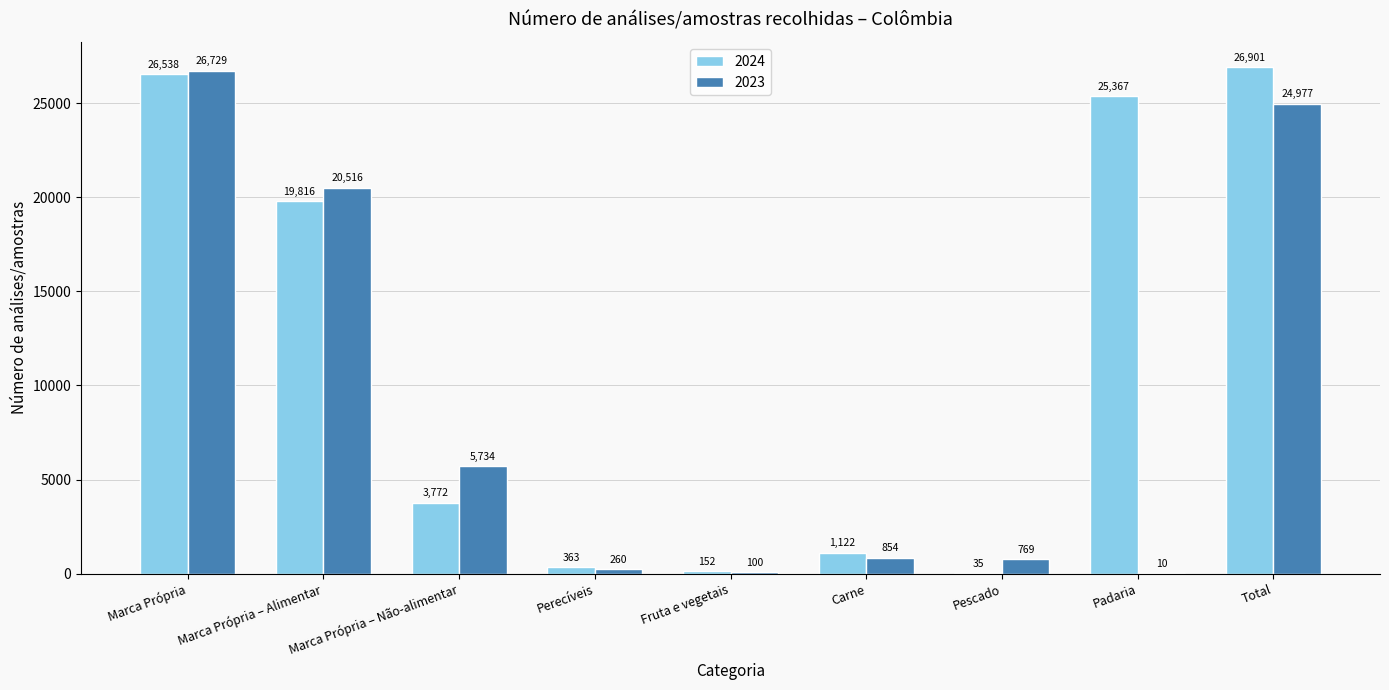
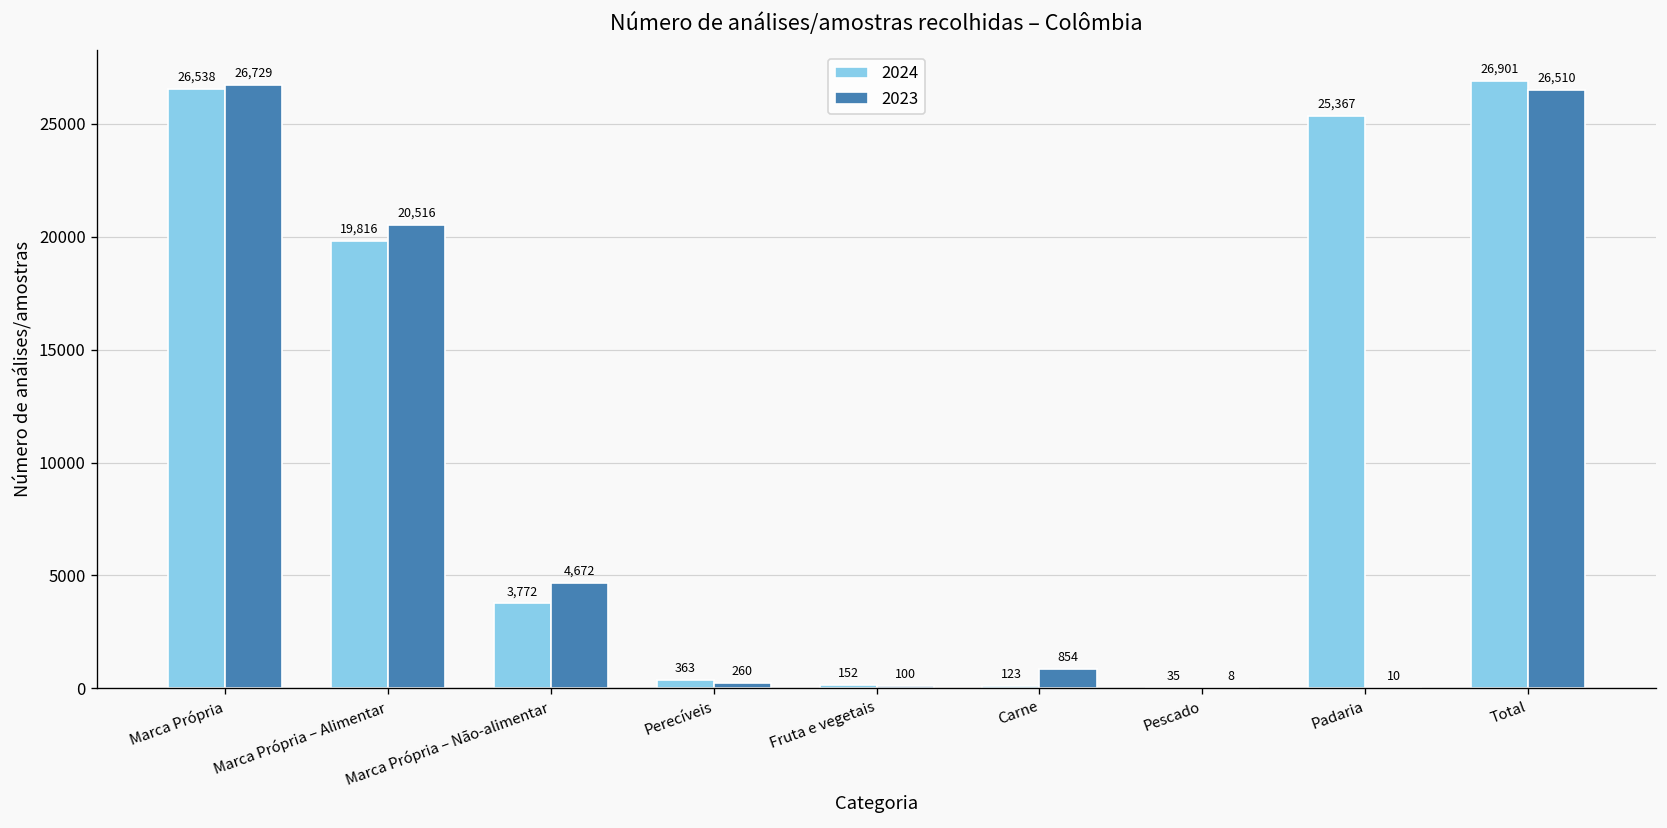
2023, Marca Própria – Não-alimentar: 5,734 -> 4,672
2024, Carne: 1,122 -> 123
2023, Pescado: 769 -> 8
2023, Total: 24,977 -> 26,510
